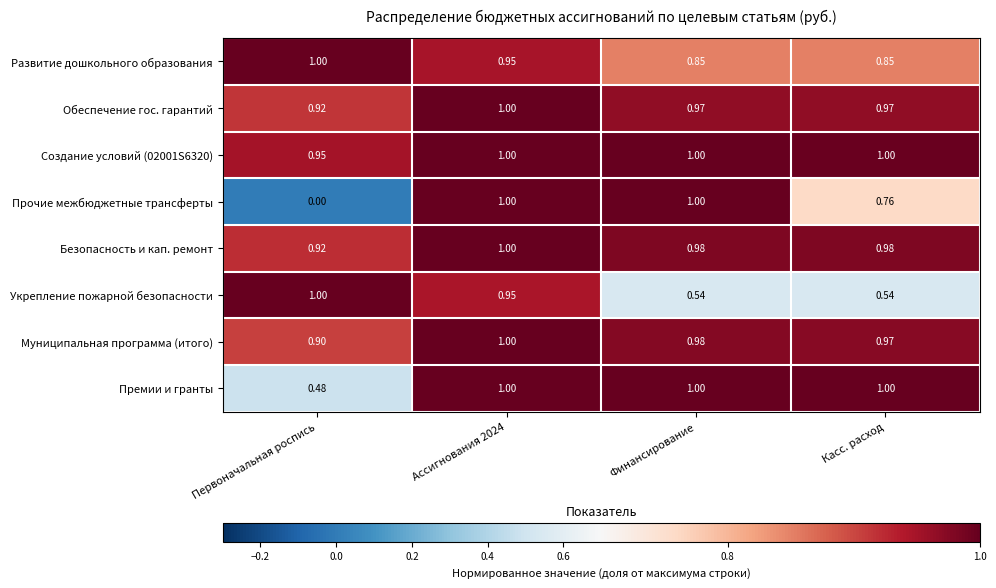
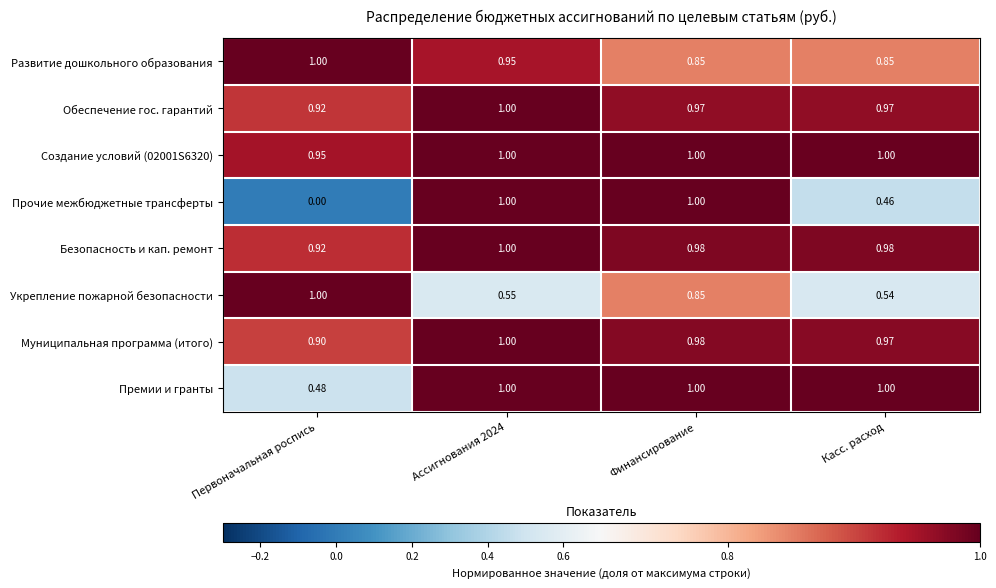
Прочие межбюджетные трансферты, Касс. расход: 0.76 -> 0.46
Укрепление пожарной безопасности, Ассигнования 2024: 0.95 -> 0.55
Укрепление пожарной безопасности, Финансирование: 0.54 -> 0.85
